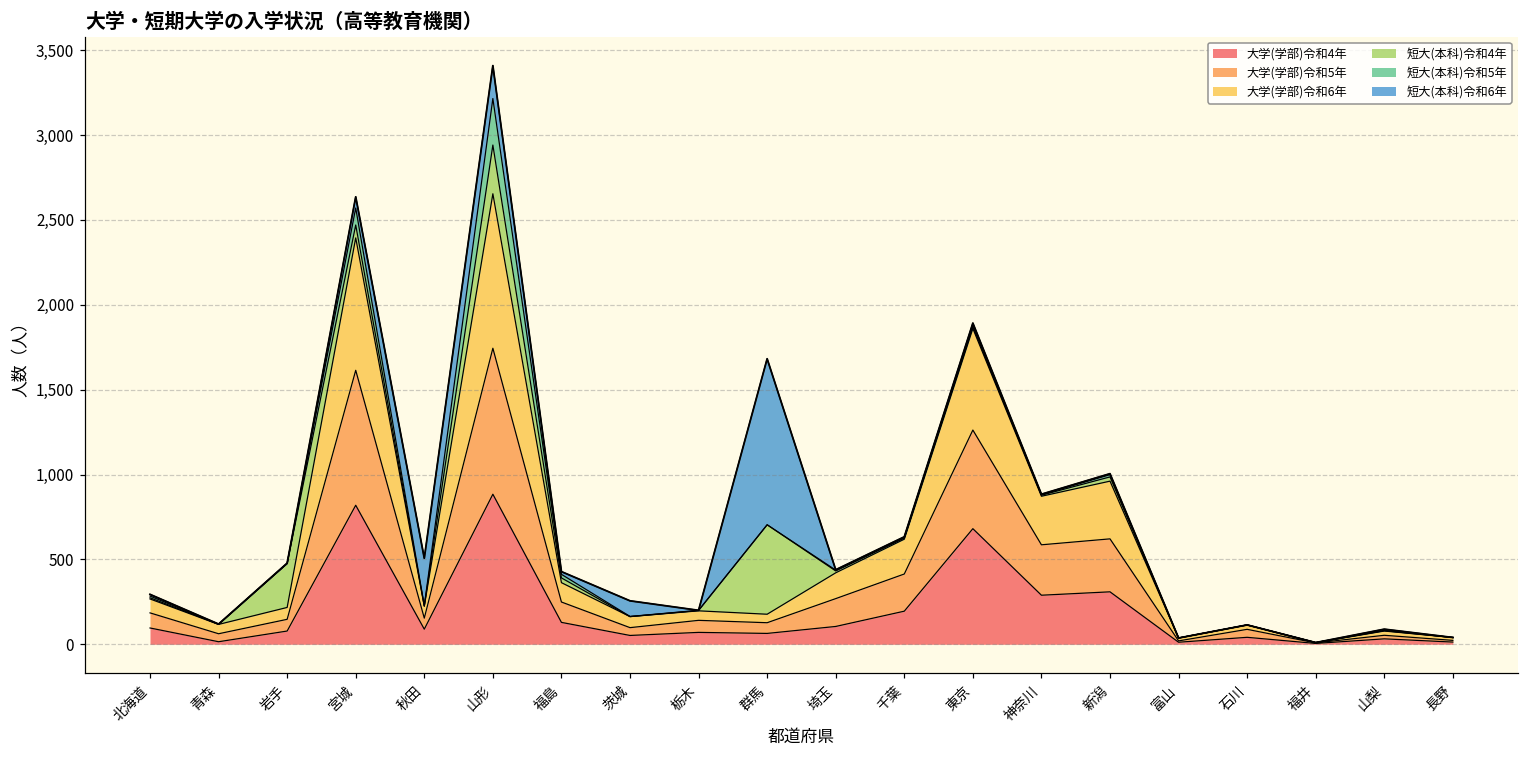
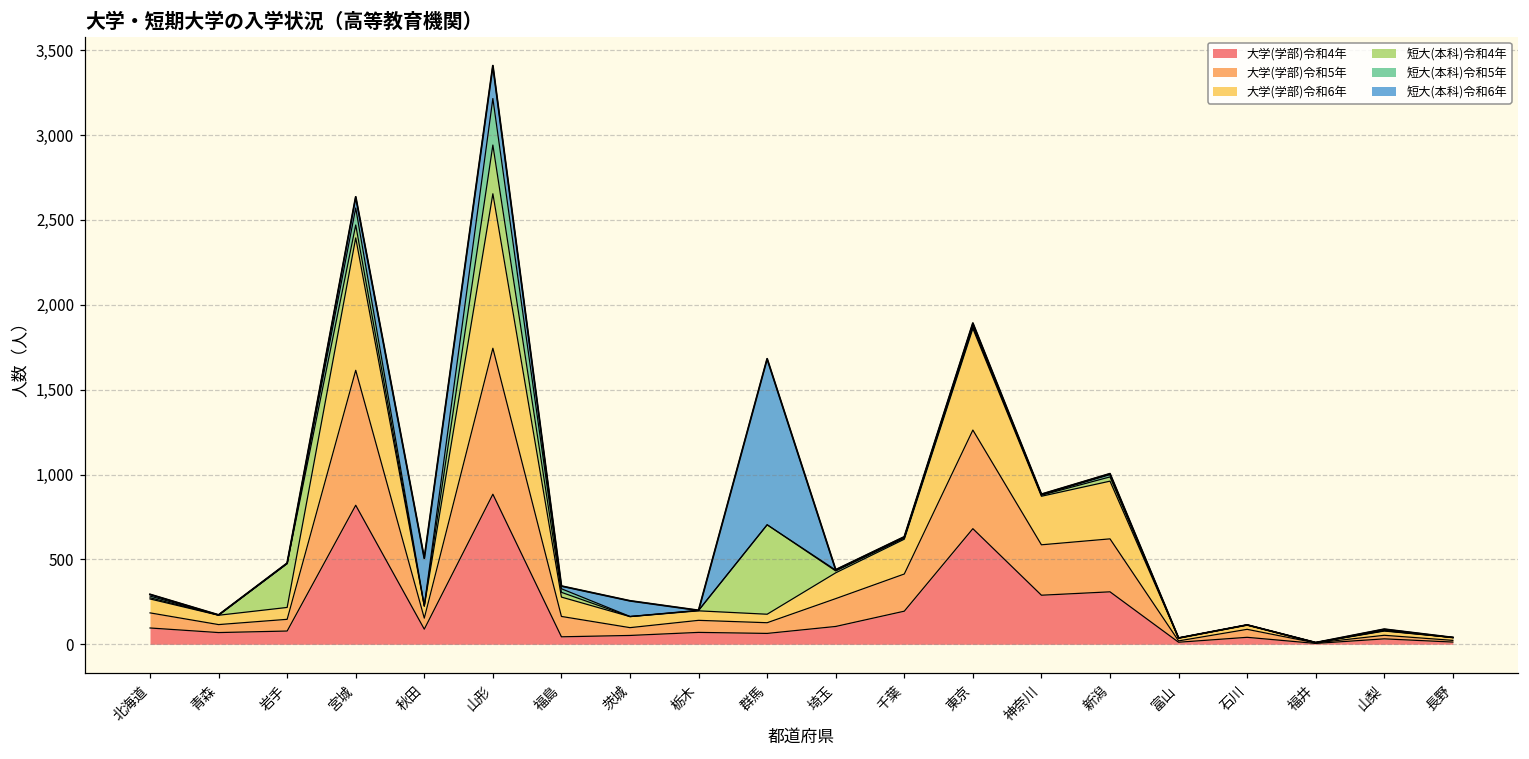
大学(学部)令和4年, 青森: 20 -> 70
大学(学部)令和4年, 福島: 130 -> 40
